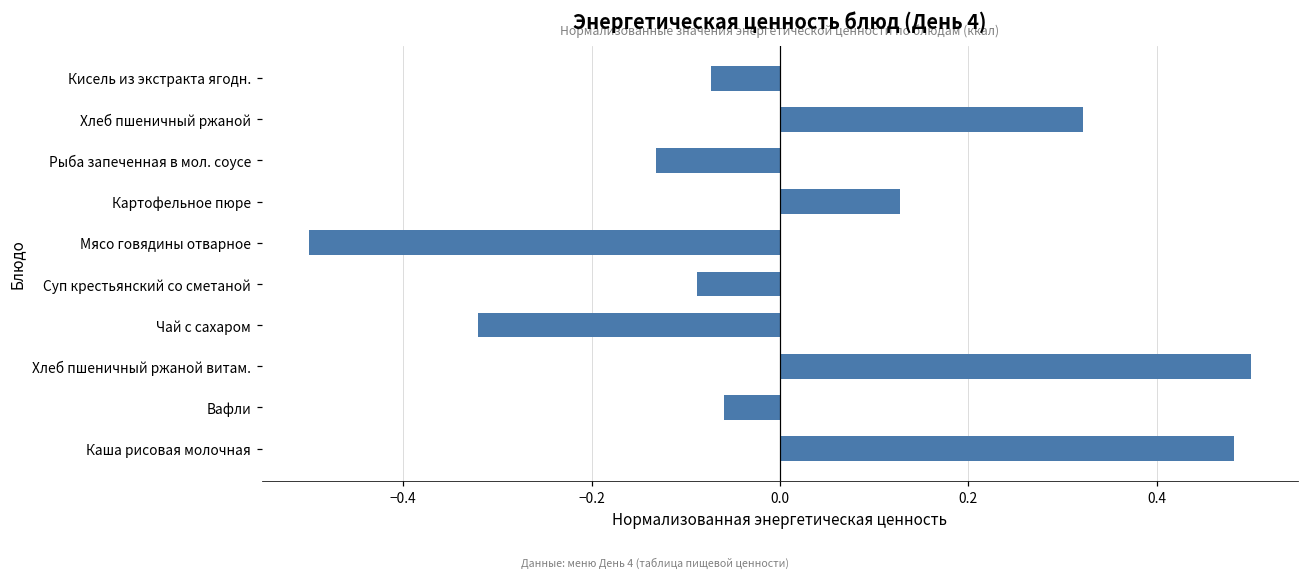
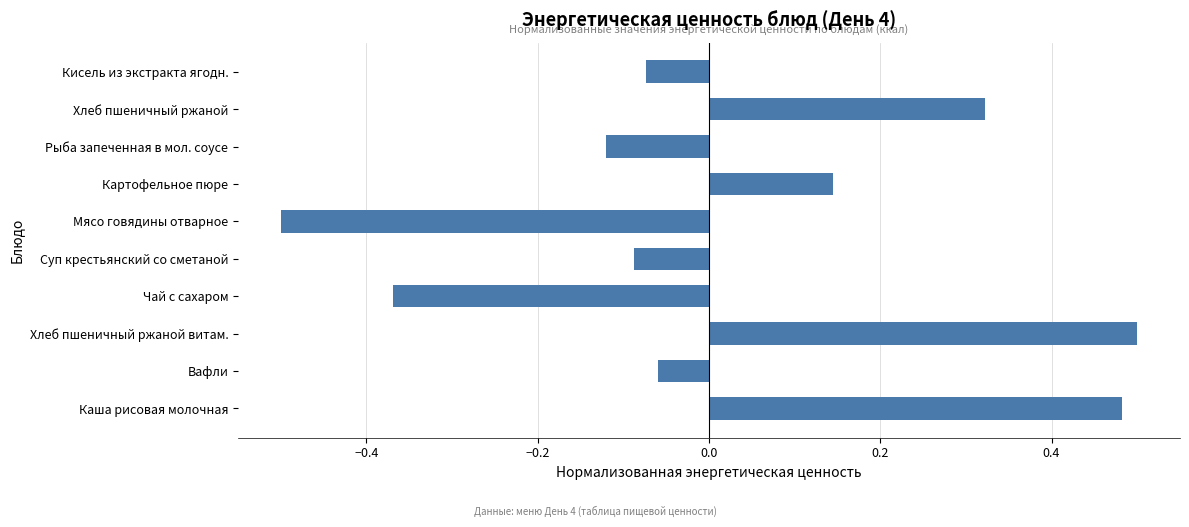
Рыба запеченная в мол. соусе: -0.13 -> -0.12
Картофельное пюре: 0.13 -> 0.15
Чай с сахаром: -0.32 -> -0.37
